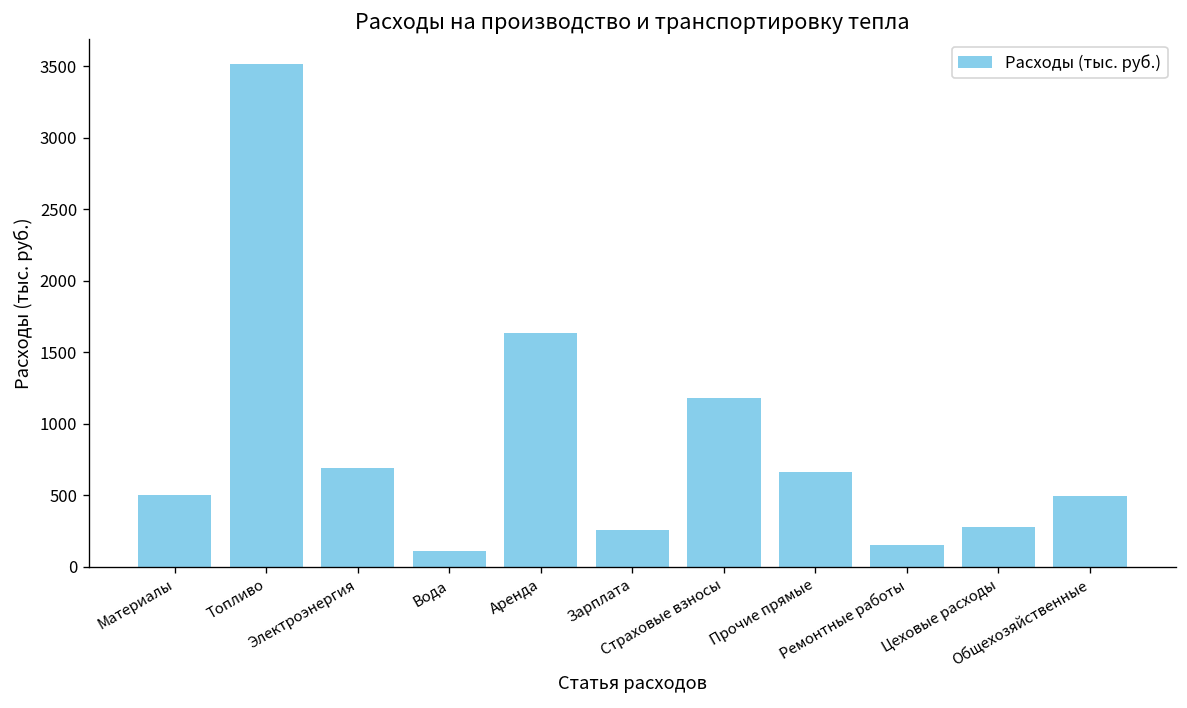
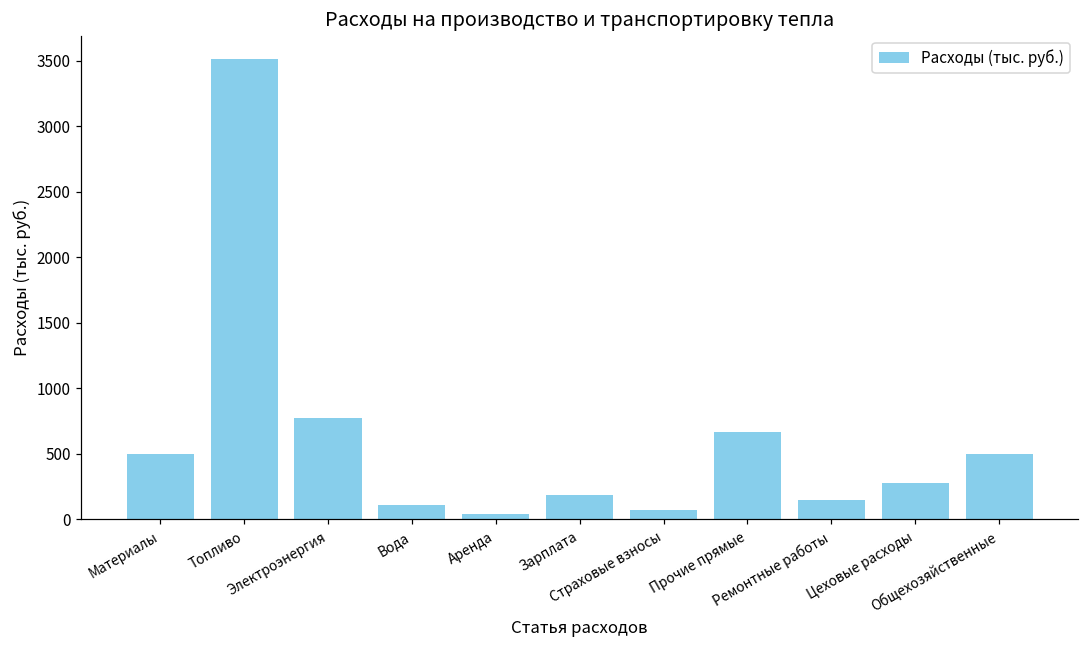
Электроэнергия: 690 -> 770
Аренда: 1630 -> 40
Зарплата: 250 -> 180
Страховые взносы: 1180 -> 70
